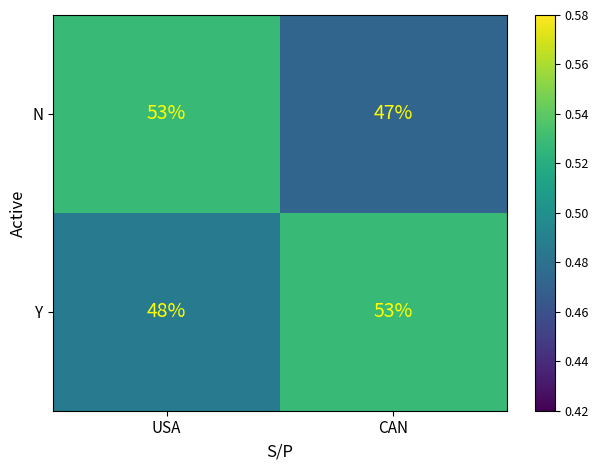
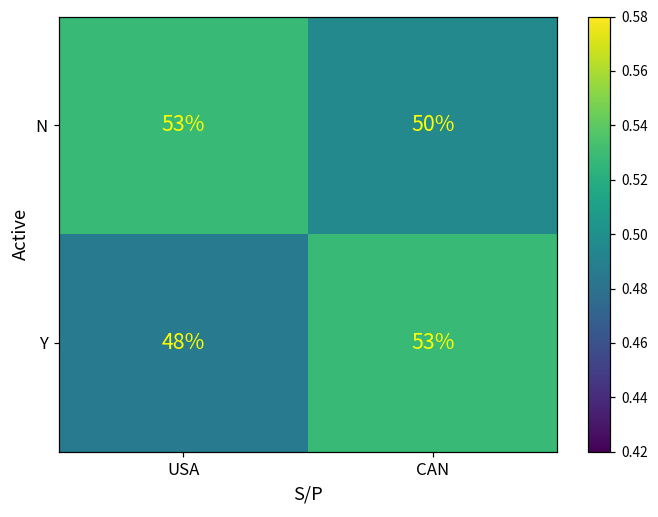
N, CAN: 47% -> 50%
